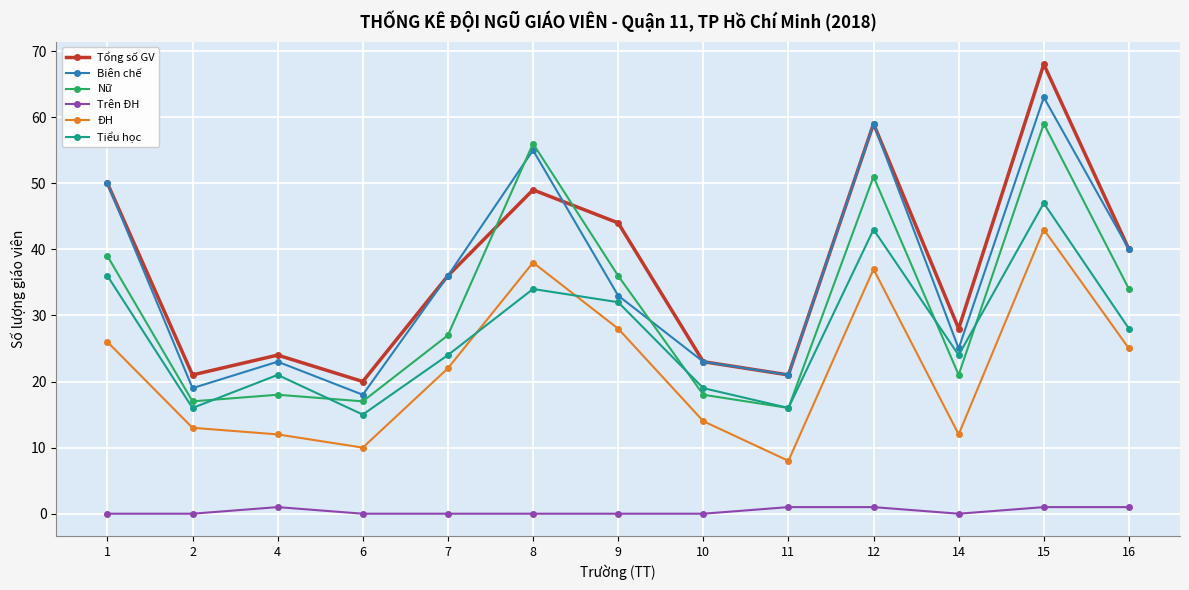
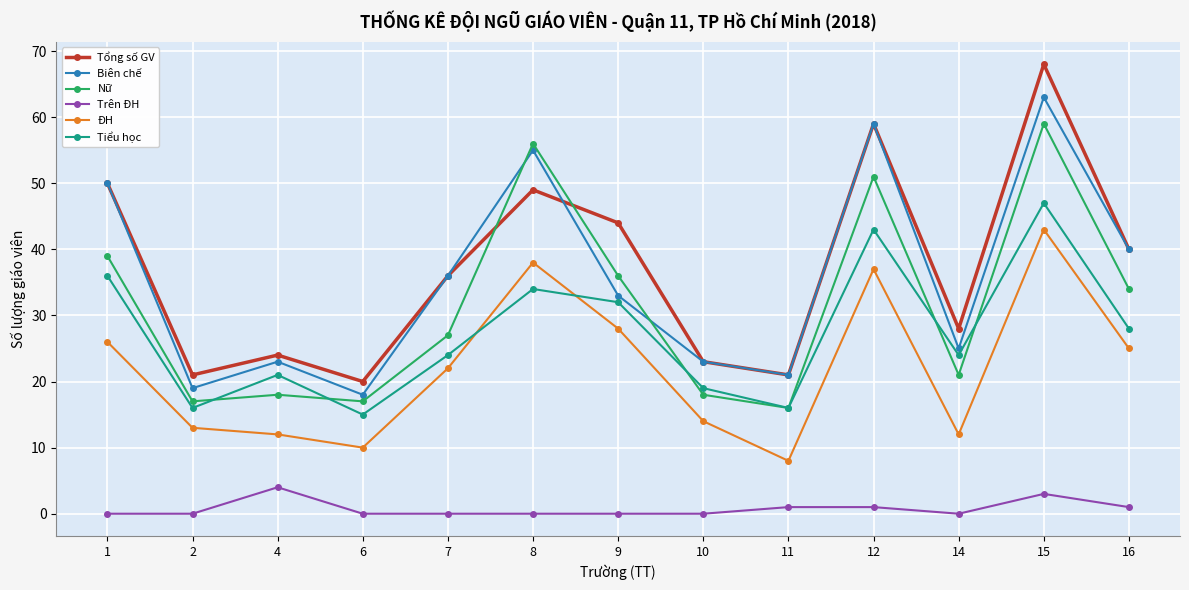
Trên ĐH, 4: 1 -> 4
Trên ĐH, 15: 1 -> 3
